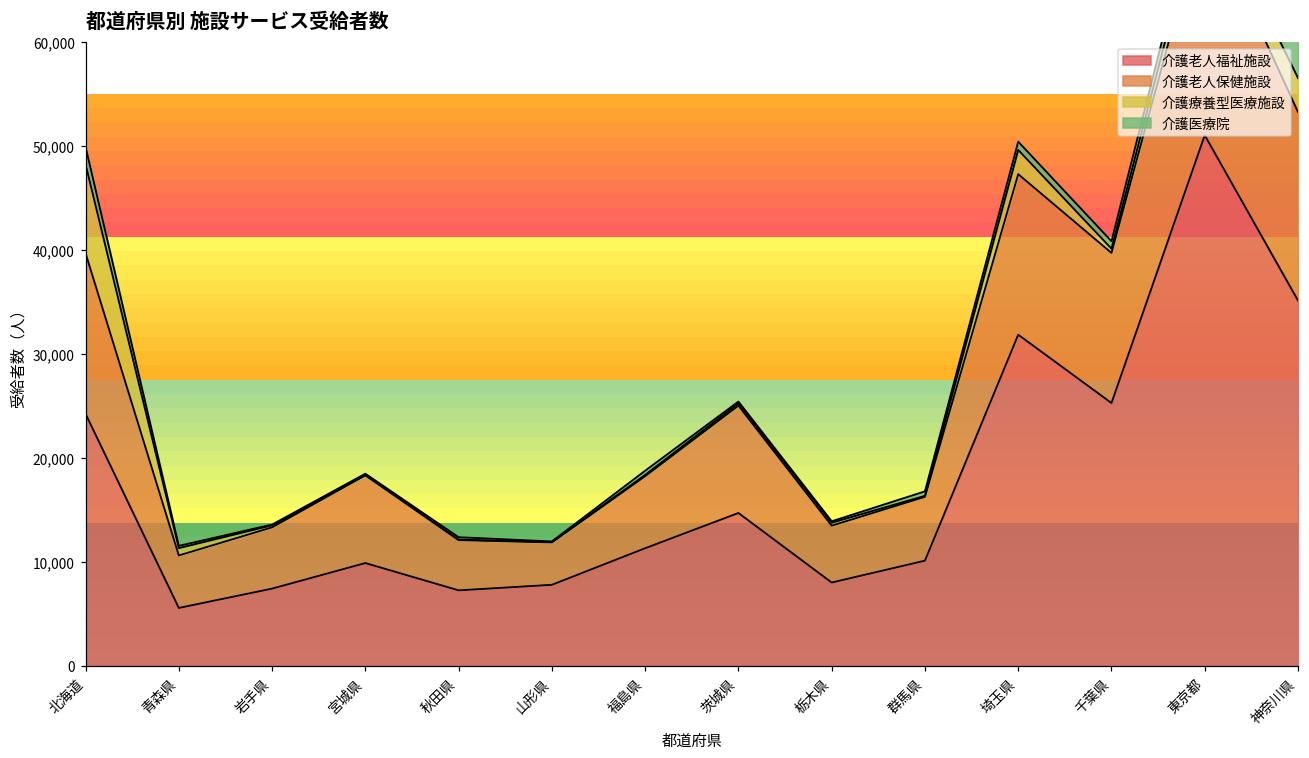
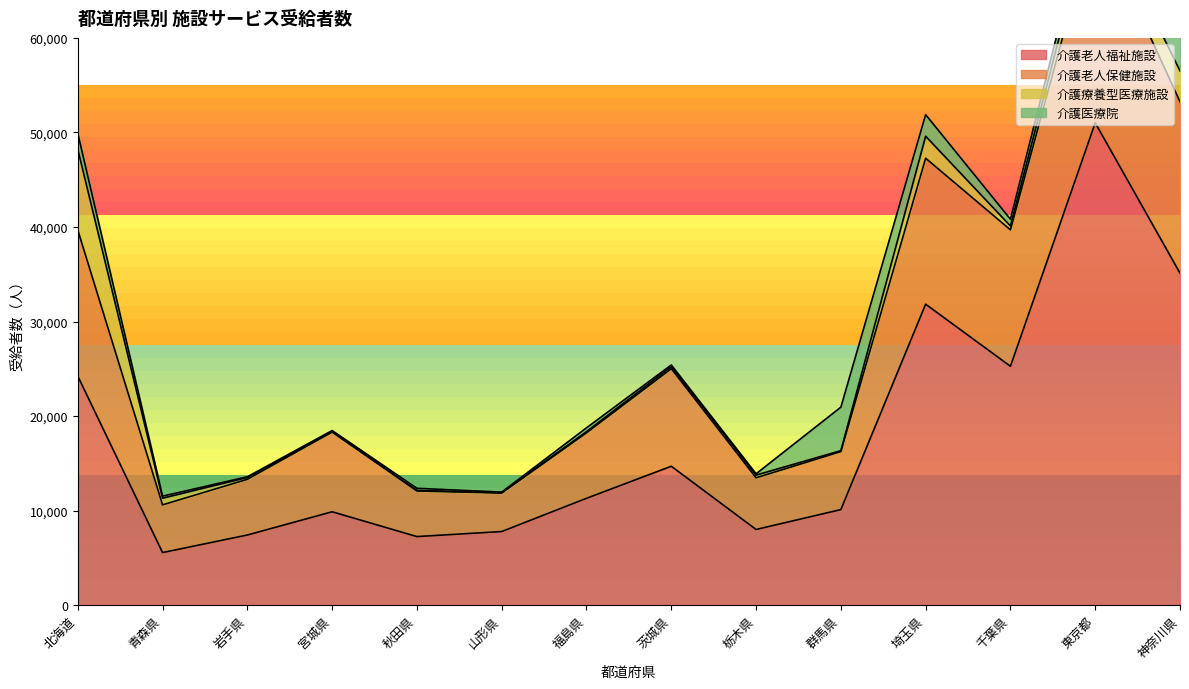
介護医療院, 群馬県: 0 -> 5,000
介護医療院, 埼玉県: 1,000 -> 2,000
